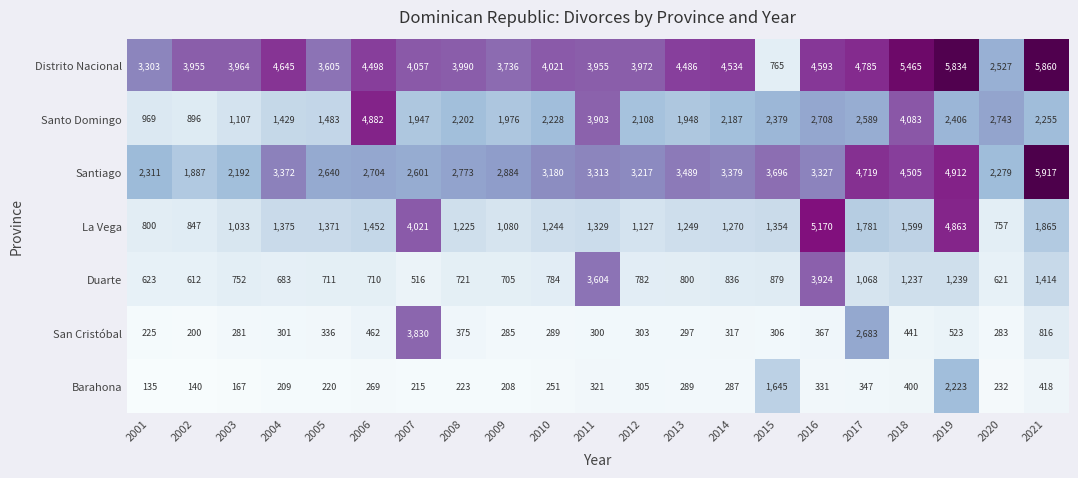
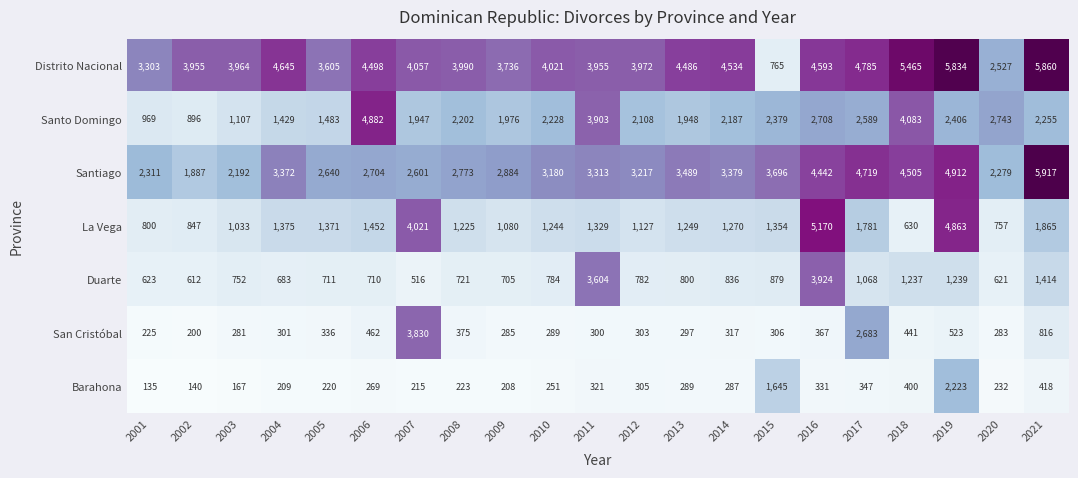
Santiago, 2016: 3,327 -> 4,442
La Vega, 2018: 1,599 -> 630
